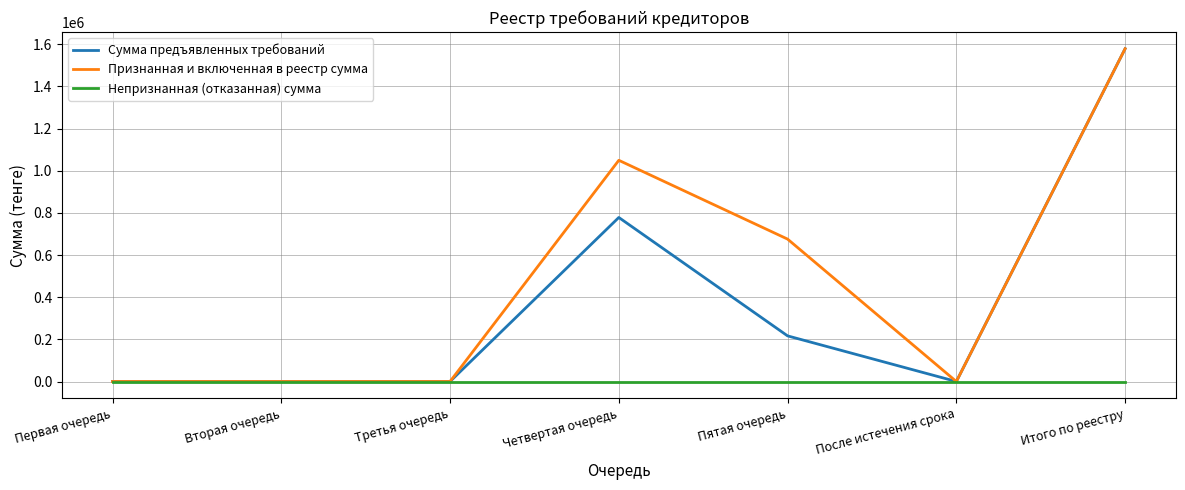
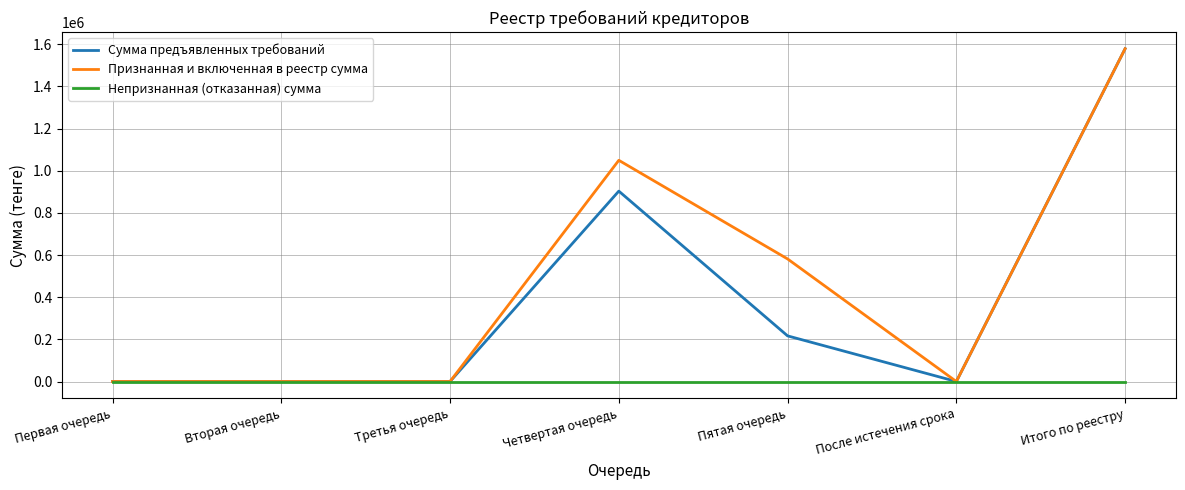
Сумма предъявленных требований, Четвертая очередь: 780000 -> 900000
Признанная и включенная в реестр сумма, Пятая очередь: 680000 -> 580000
